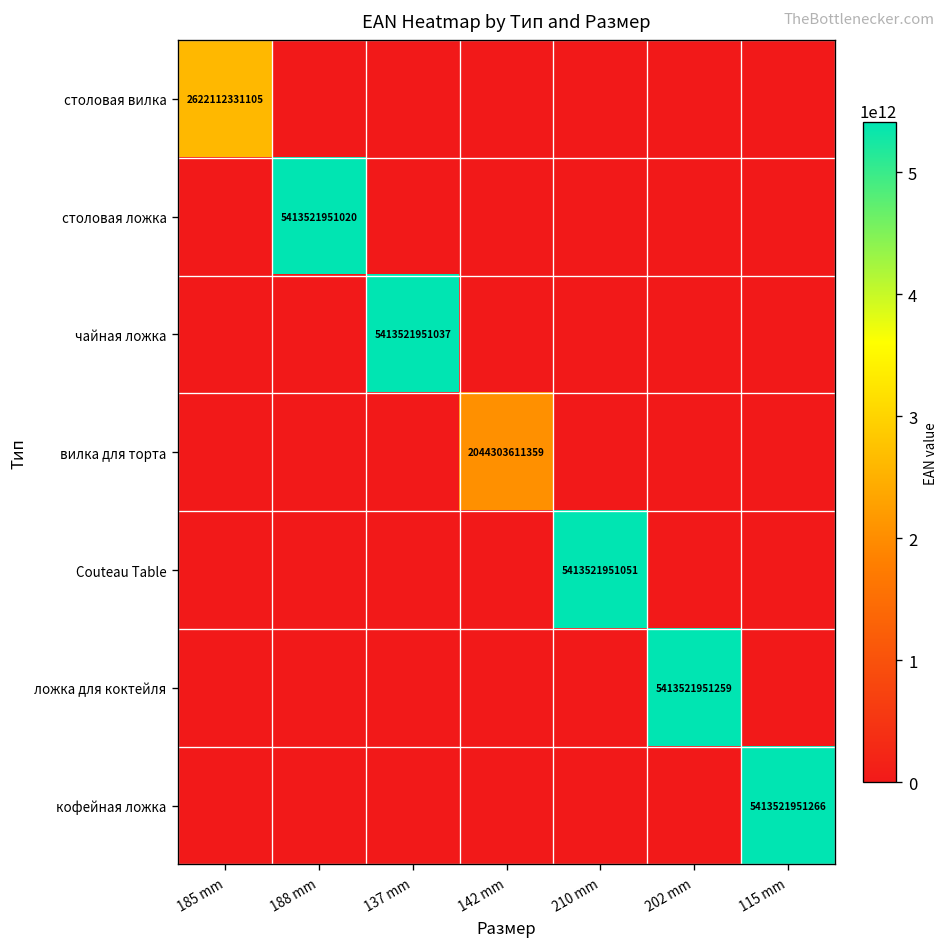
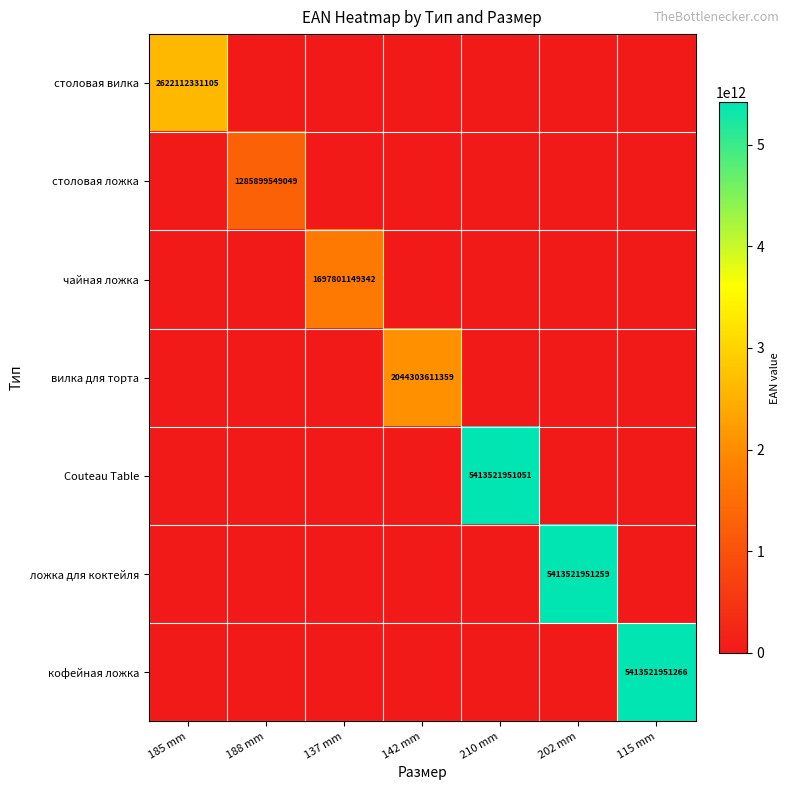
столовая ложка, 188 mm: 5413521951020 -> 1285899549049
чайная ложка, 137 mm: 5413521951037 -> 1697801149342
